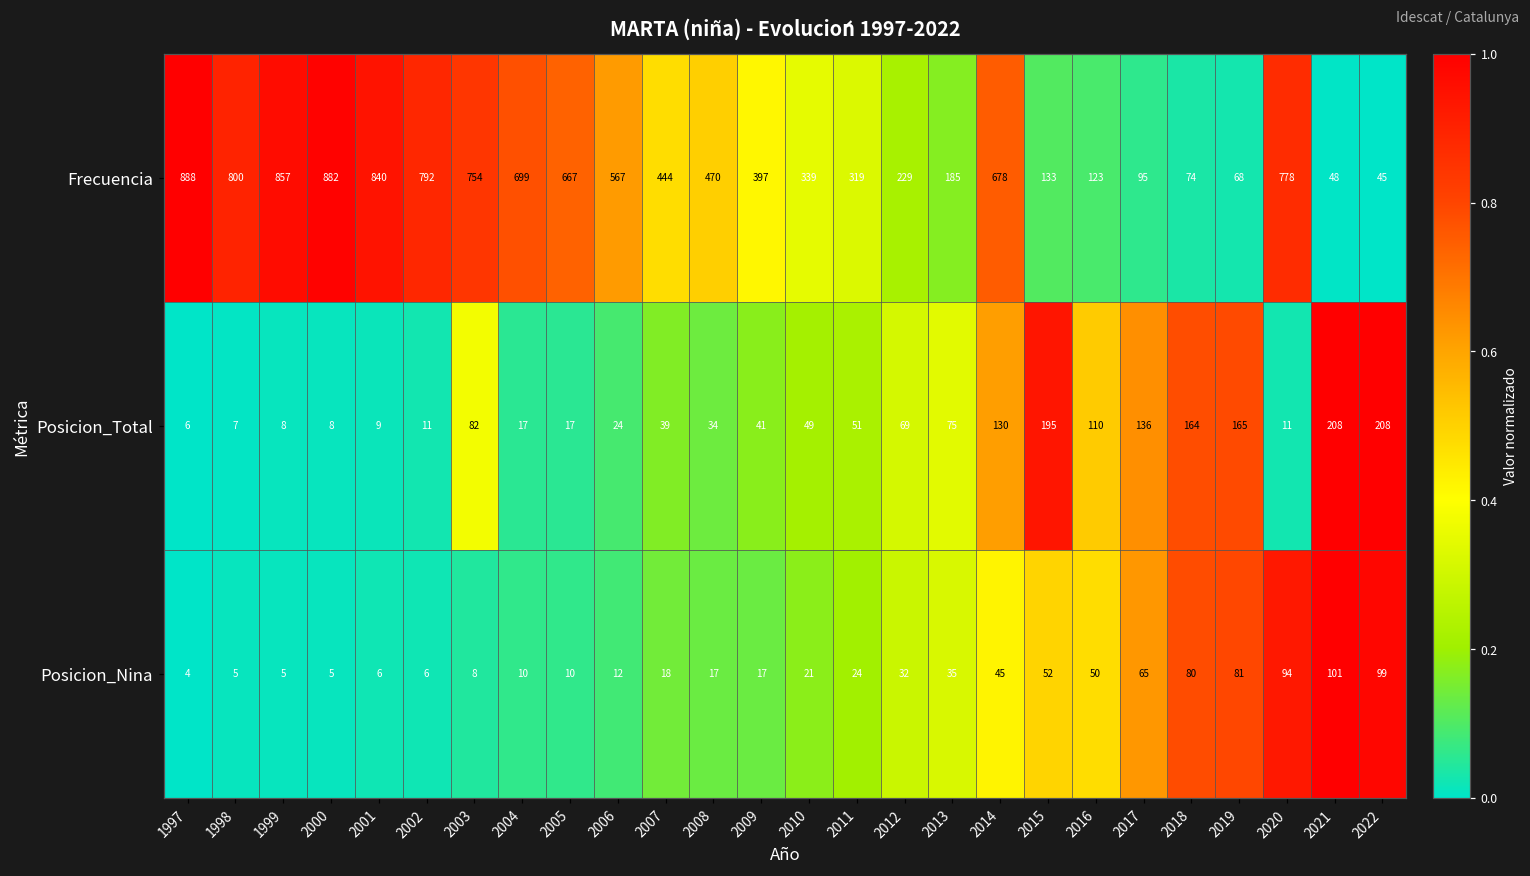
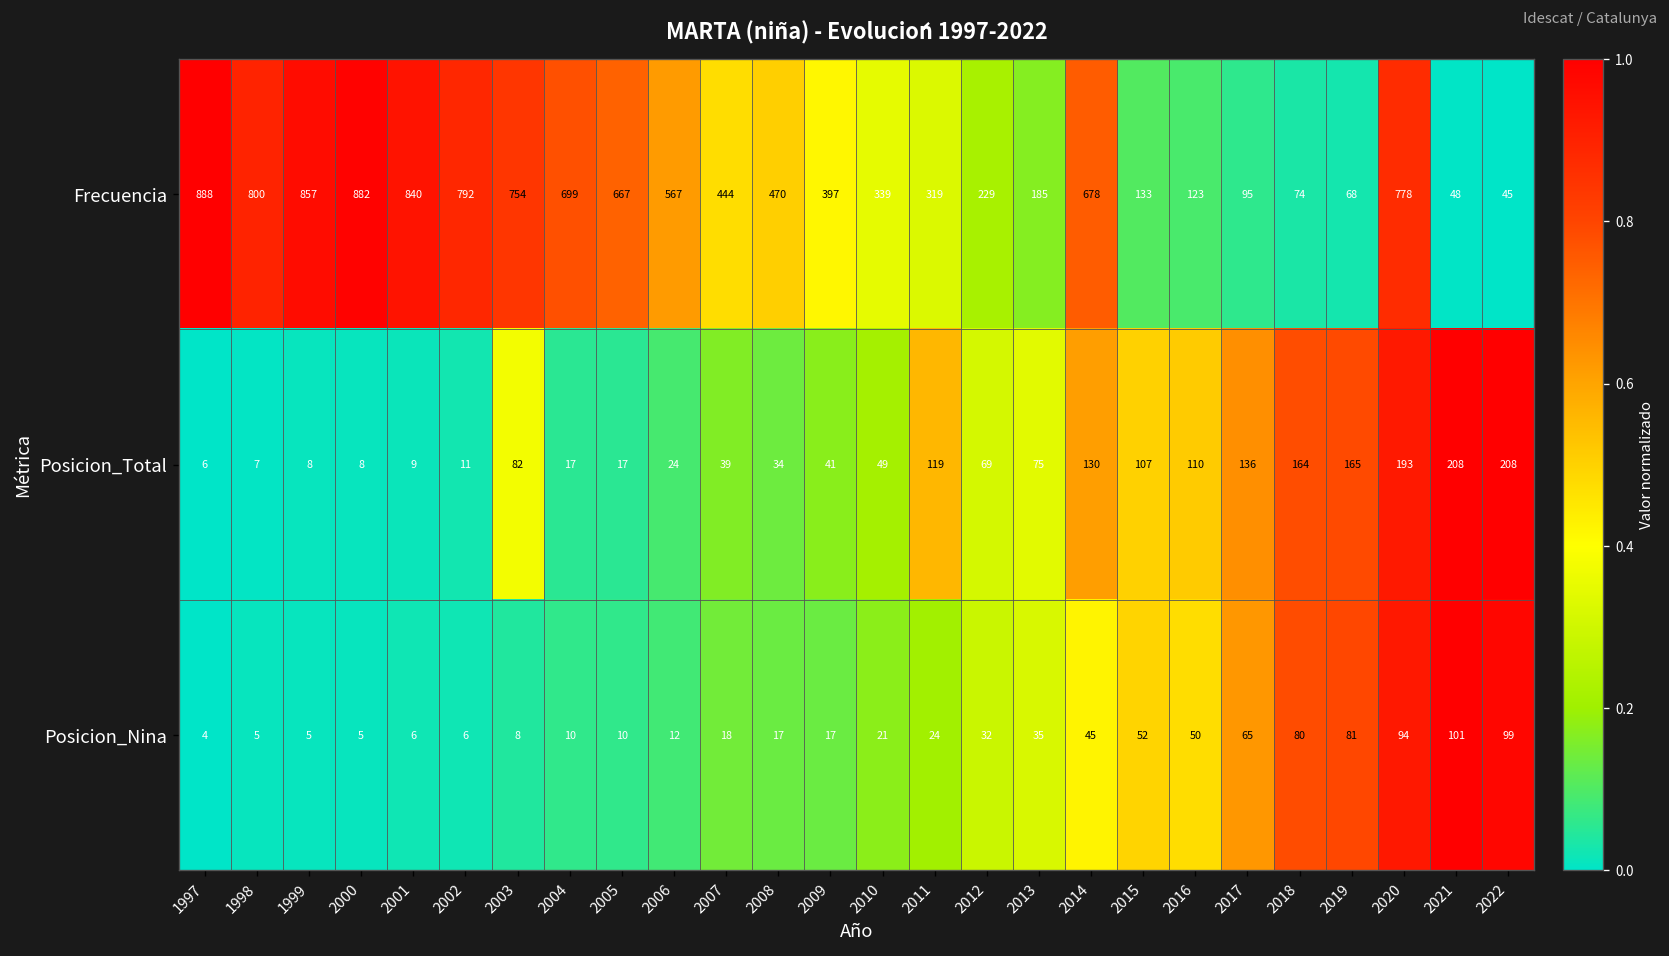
Posicion_Total, 2011: 51 -> 119
Posicion_Total, 2015: 195 -> 107
Posicion_Total, 2020: 11 -> 193
